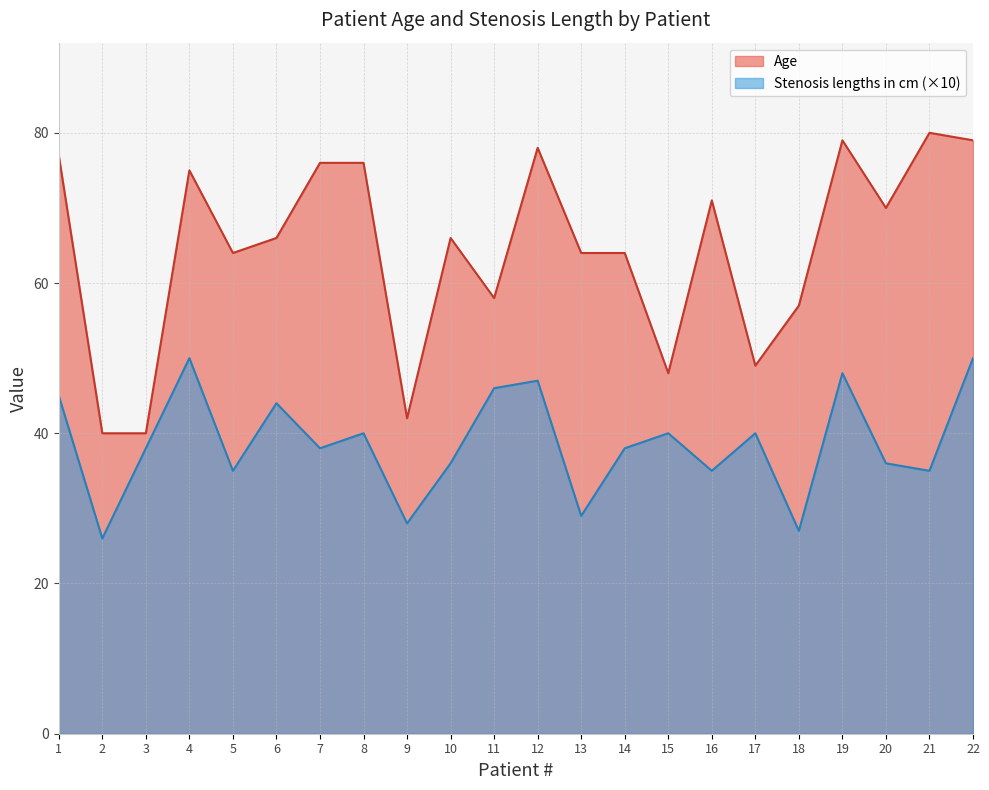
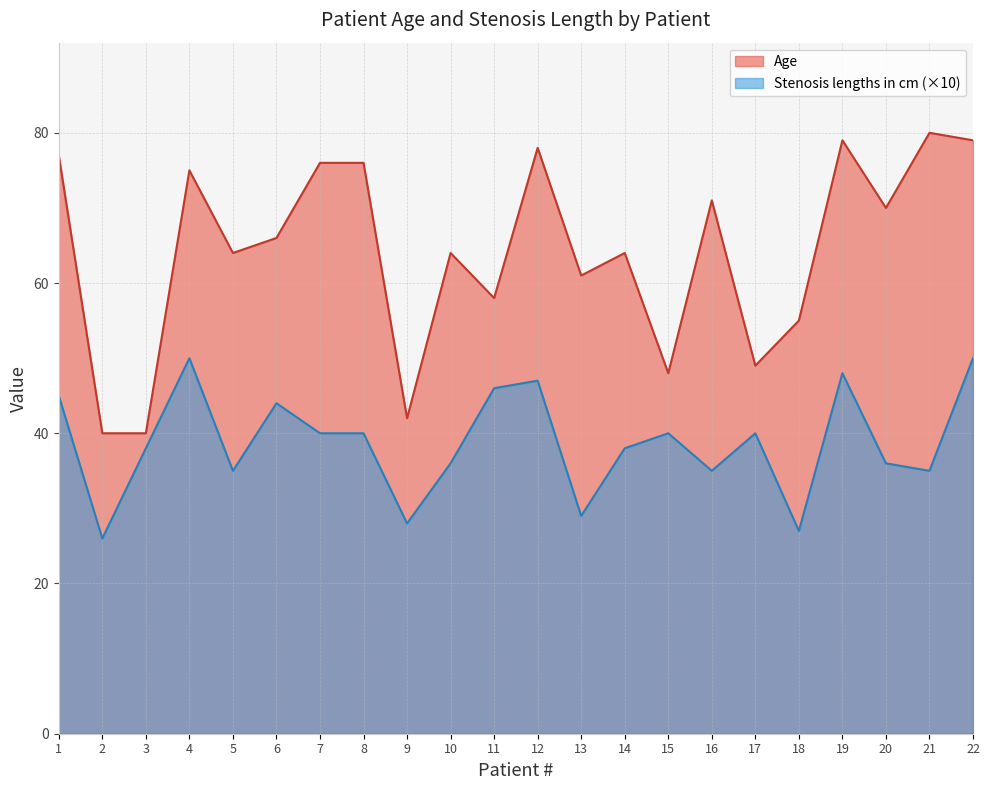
Stenosis lengths in cm (×10), 7: 38 -> 40
Age, 10: 66 -> 64
Age, 13: 64 -> 61
Age, 18: 57 -> 55
